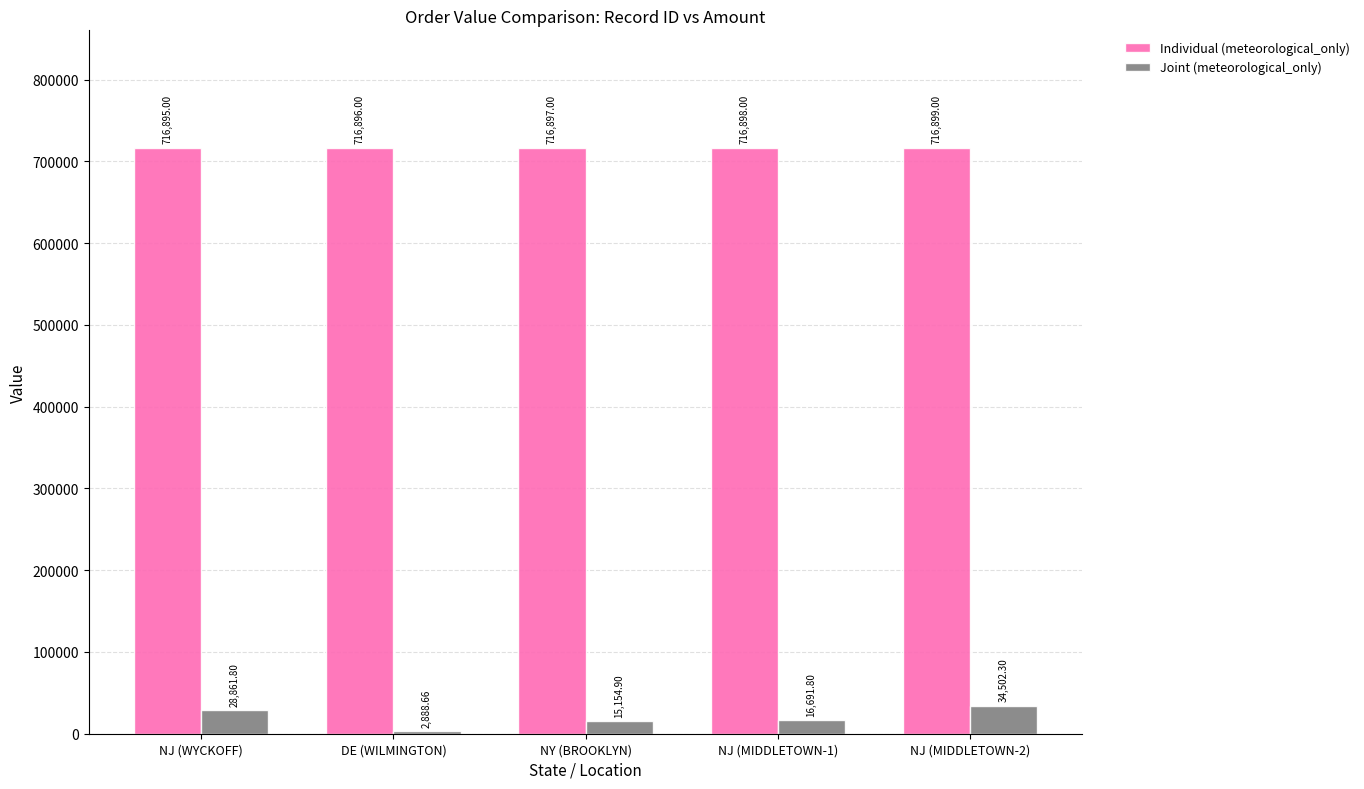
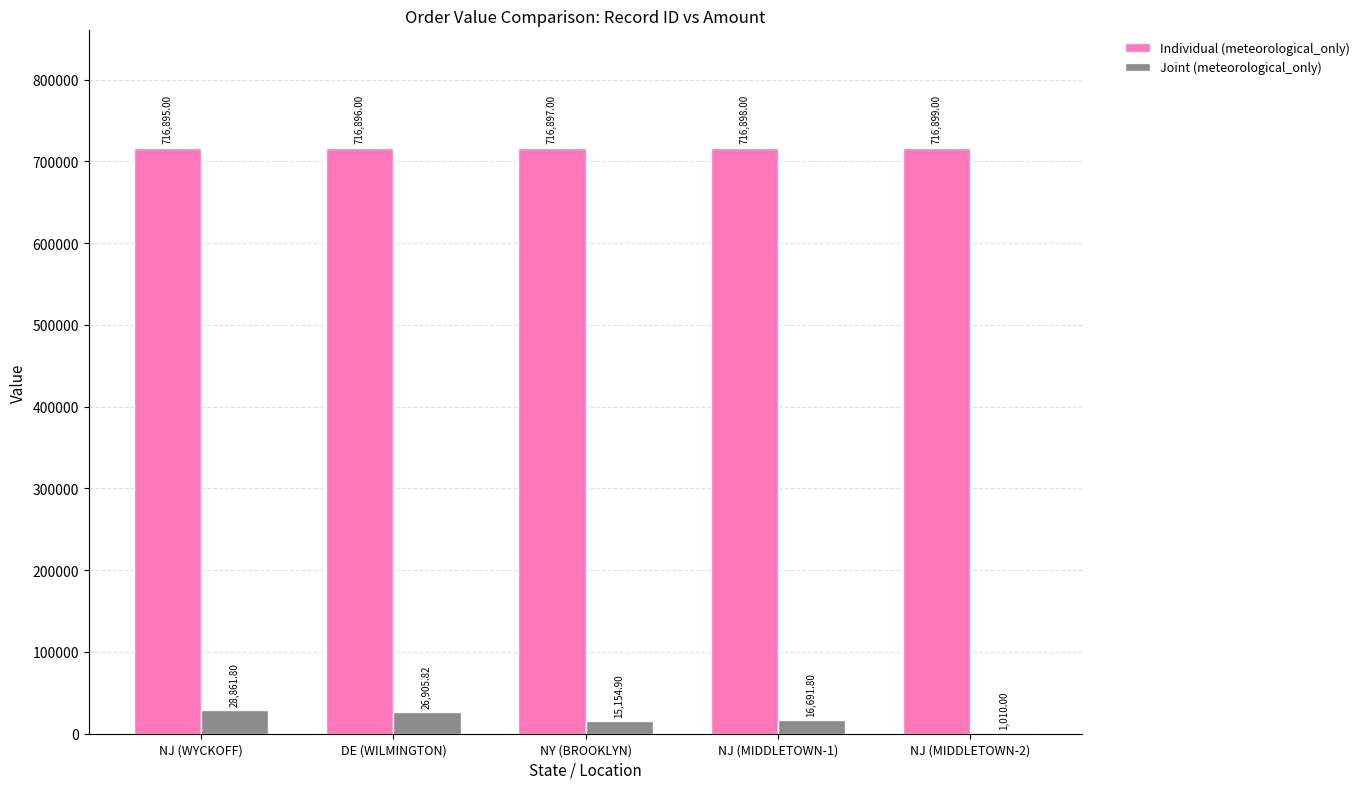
Joint (meteorological_only), DE (WILMINGTON): 2,888.66 -> 26,905.82
Joint (meteorological_only), NJ (MIDDLETOWN-2): 34,502.30 -> 1,010.00
